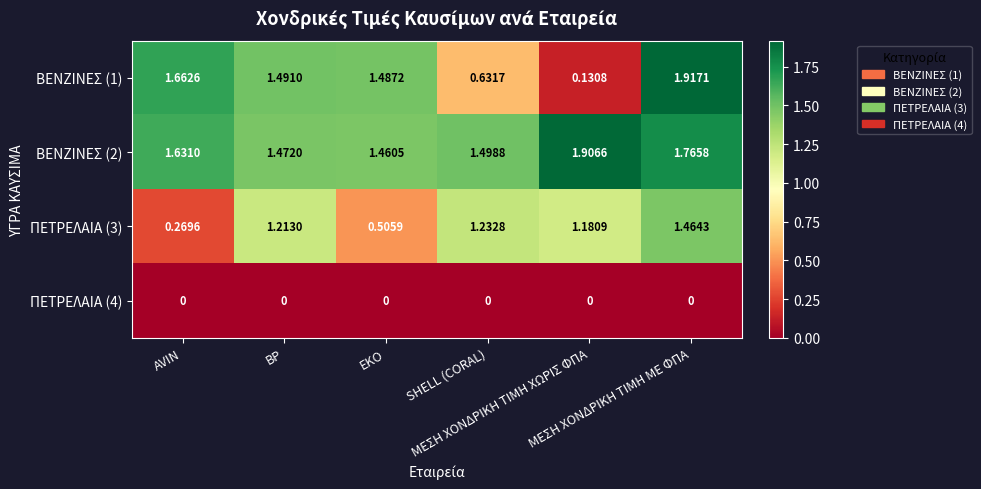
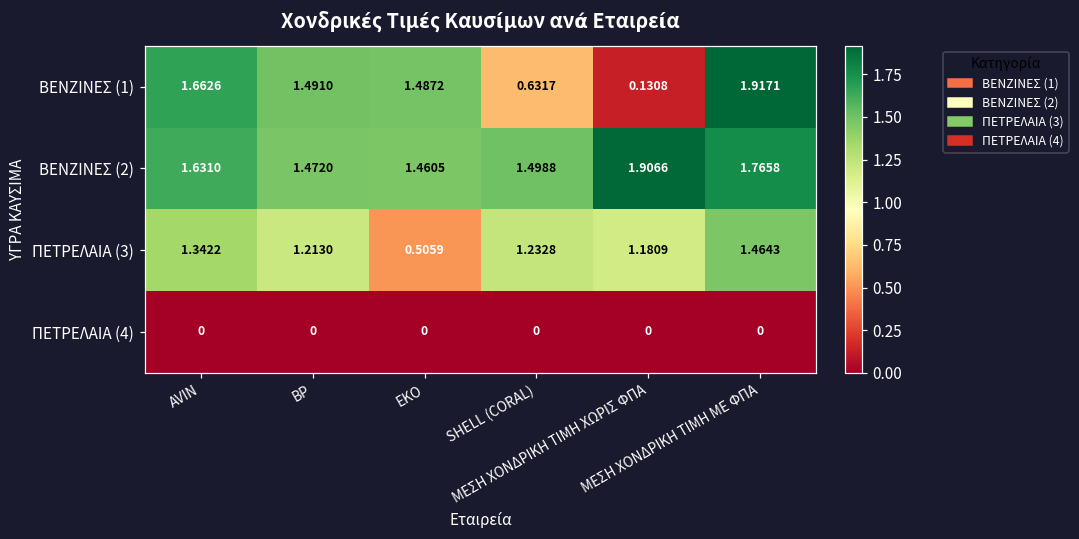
ΠΕΤΡΕΛΑΙΑ (3), AVIN: 0.2696 -> 1.3422
